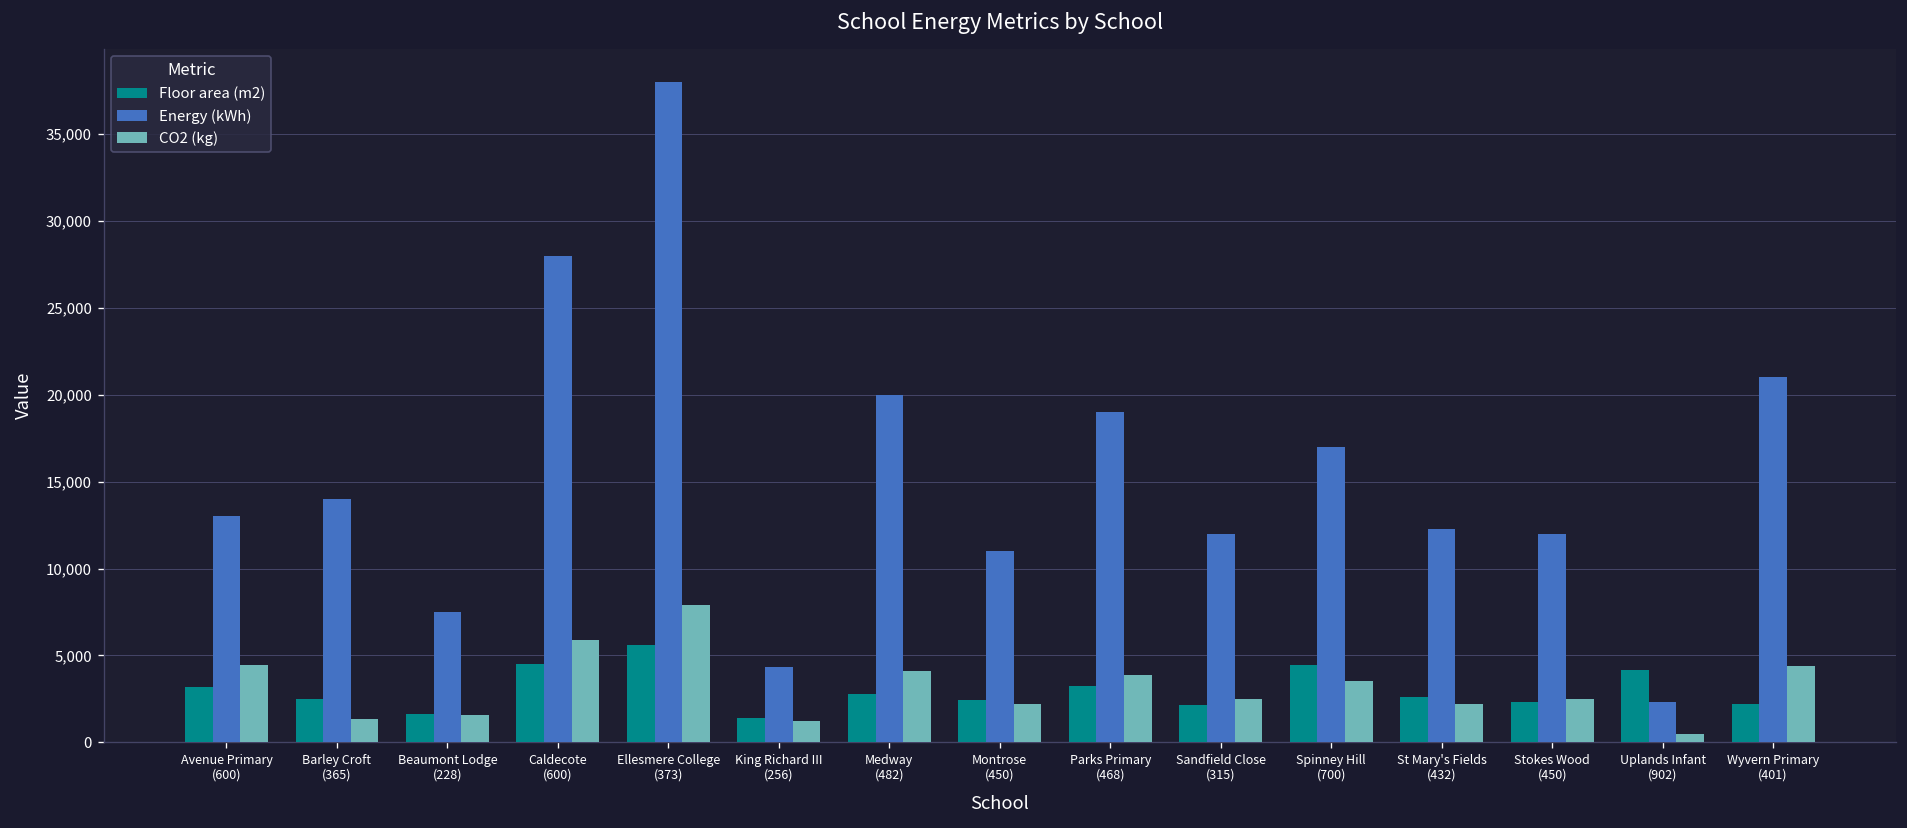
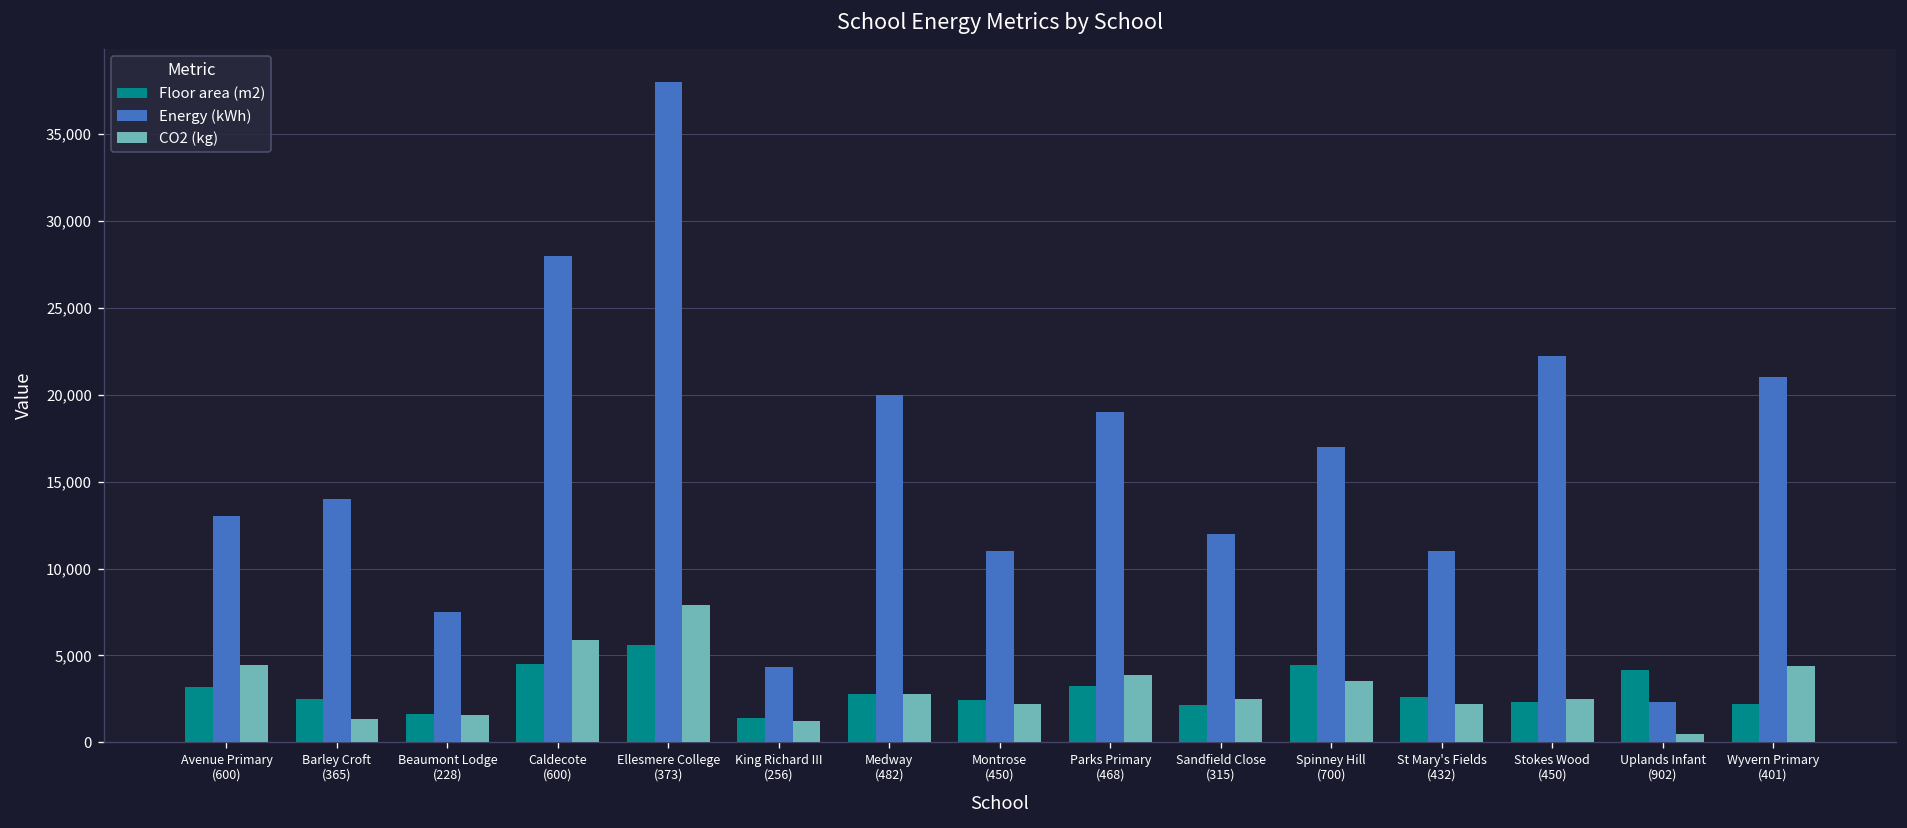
CO2 (kg), Medway (482): 4,100 -> 2,800
Energy (kWh), St Mary's Fields (432): 12,300 -> 11,000
Energy (kWh), Stokes Wood (450): 12,000 -> 22,200
